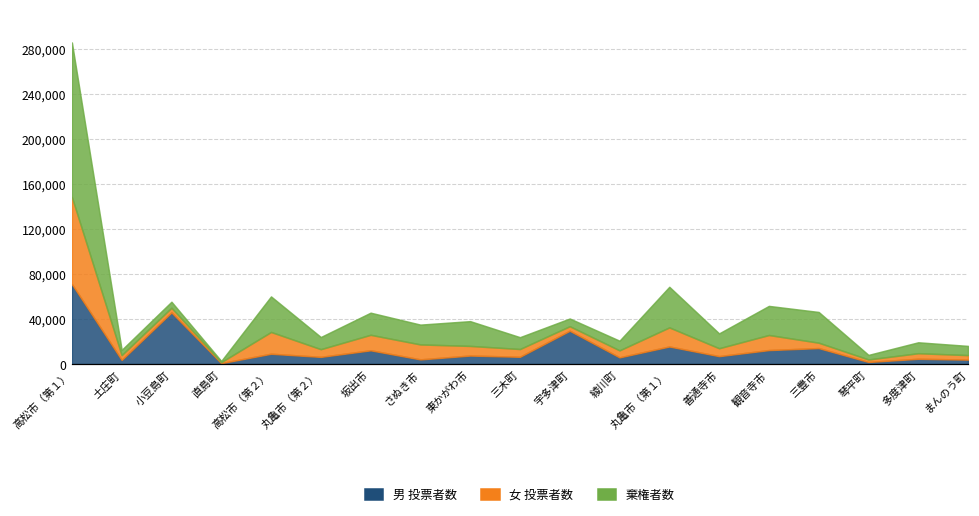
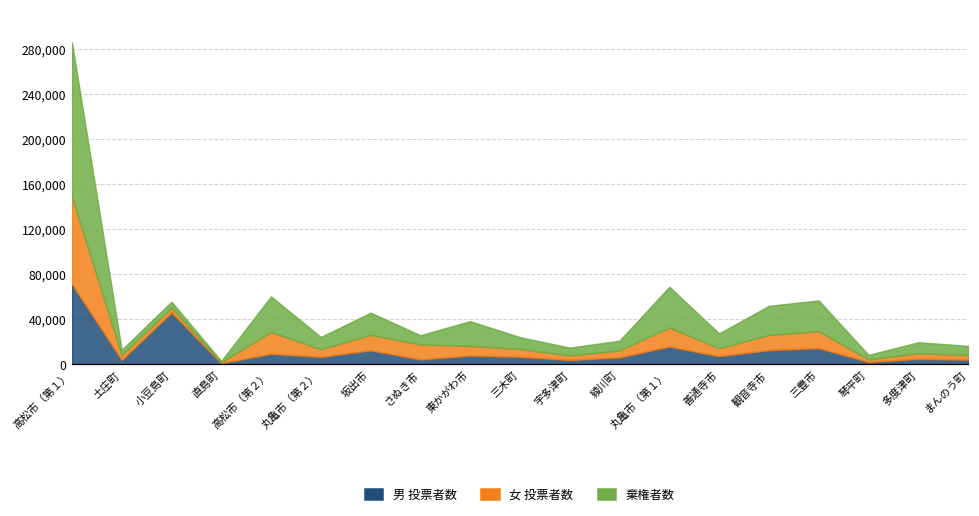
棄権者数, さぬき市: 18,000 -> 8,000
男 投票者数, 宇多津町: 30,000 -> 4,000
女 投票者数, 三豊市: 5,000 -> 15,000
